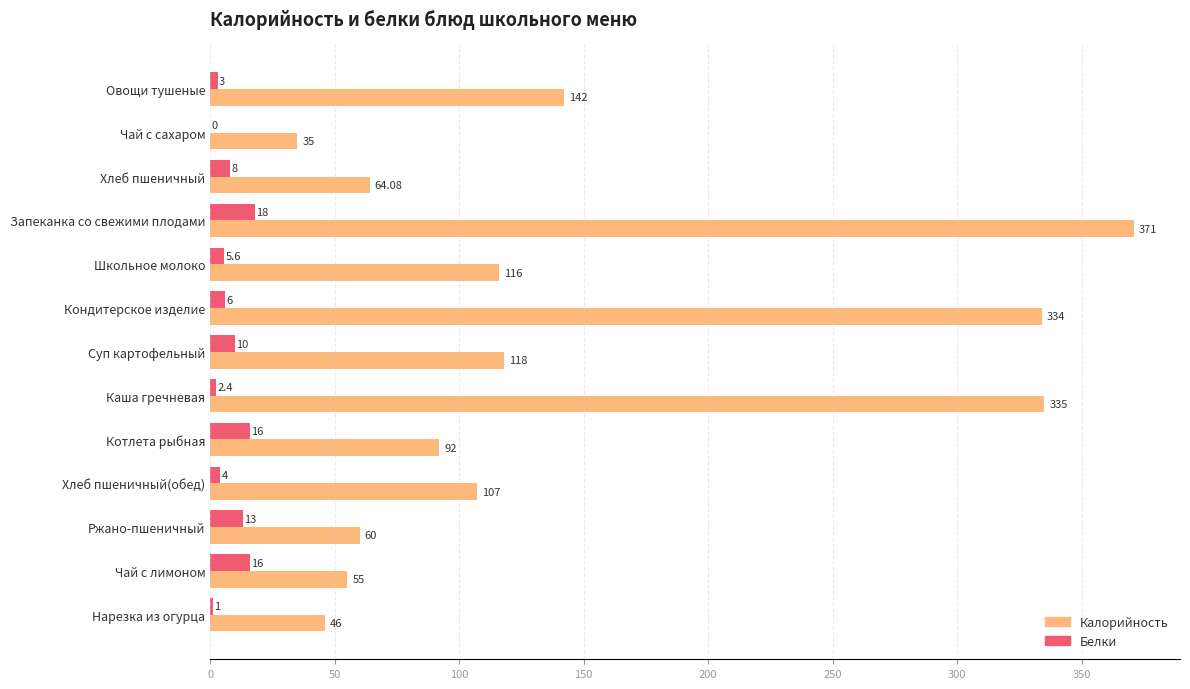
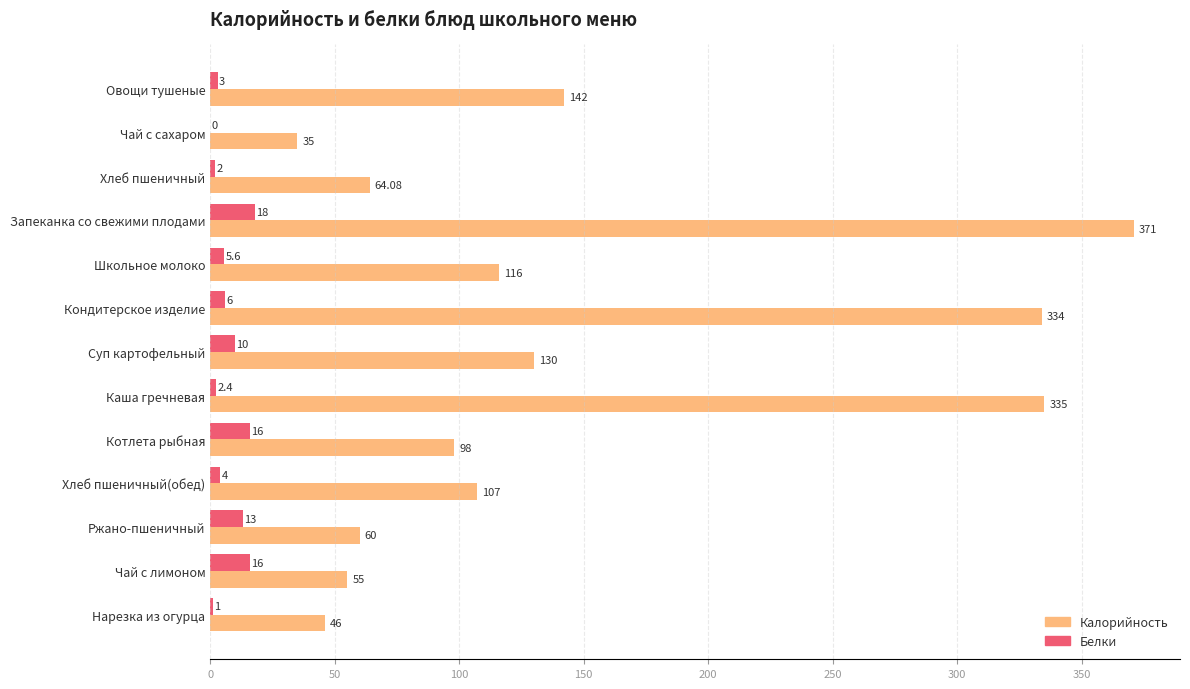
Белки, Хлеб пшеничный: 8 -> 2
Калорийность, Суп картофельный: 118 -> 130
Калорийность, Котлета рыбная: 92 -> 98
